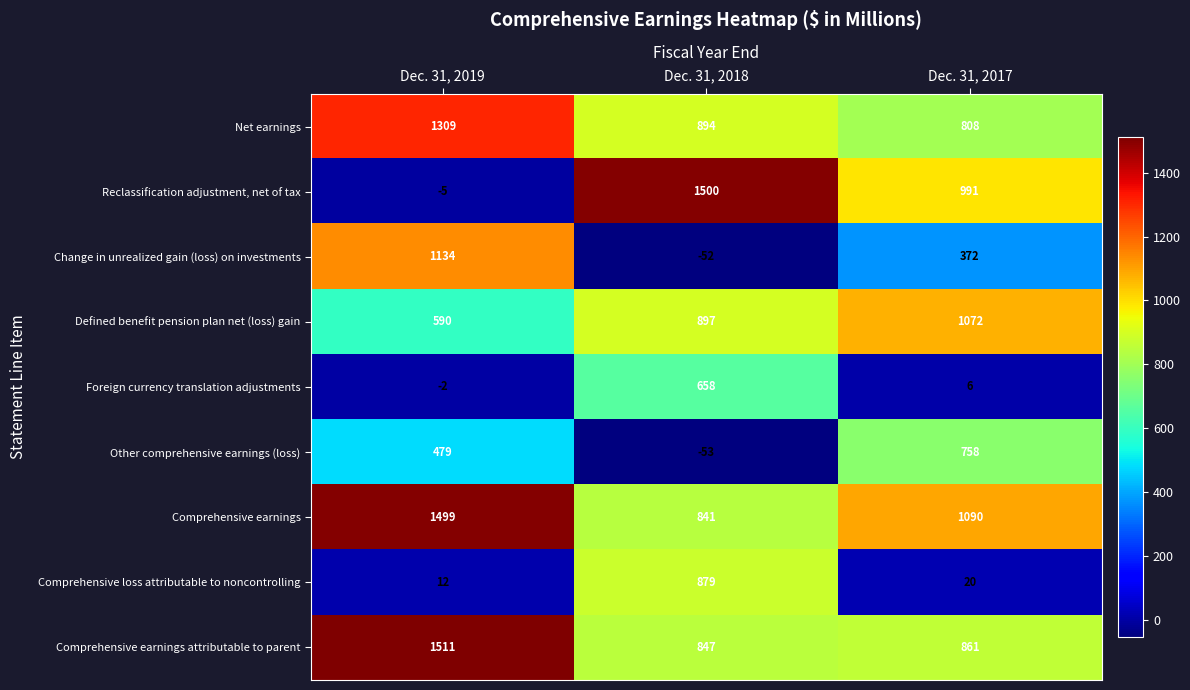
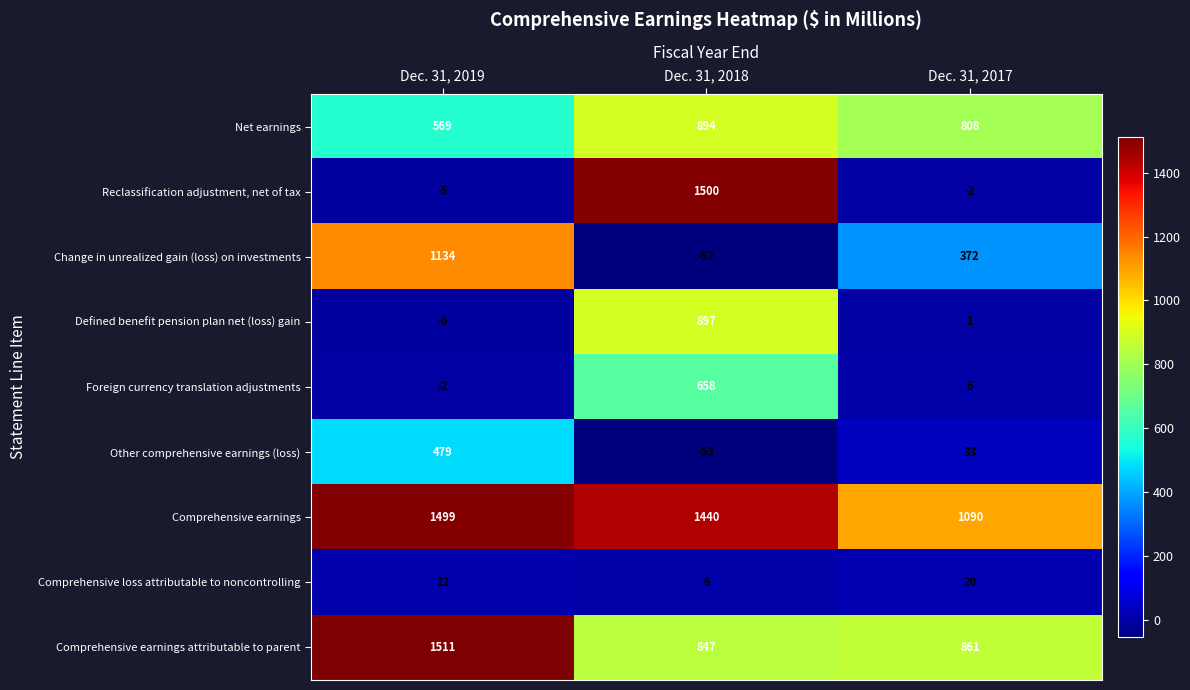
Net earnings, Dec. 31, 2019: 1309 -> 569
Reclassification adjustment, net of tax, Dec. 31, 2017: 991 -> -2
Defined benefit pension plan net (loss) gain, Dec. 31, 2019: 590 -> -6
Defined benefit pension plan net (loss) gain, Dec. 31, 2017: 1072 -> 1
Other comprehensive earnings (loss), Dec. 31, 2017: 758 -> 33
Comprehensive earnings, Dec. 31, 2018: 841 -> 1440
Comprehensive loss attributable to noncontrolling, Dec. 31, 2018: 879 -> 6
